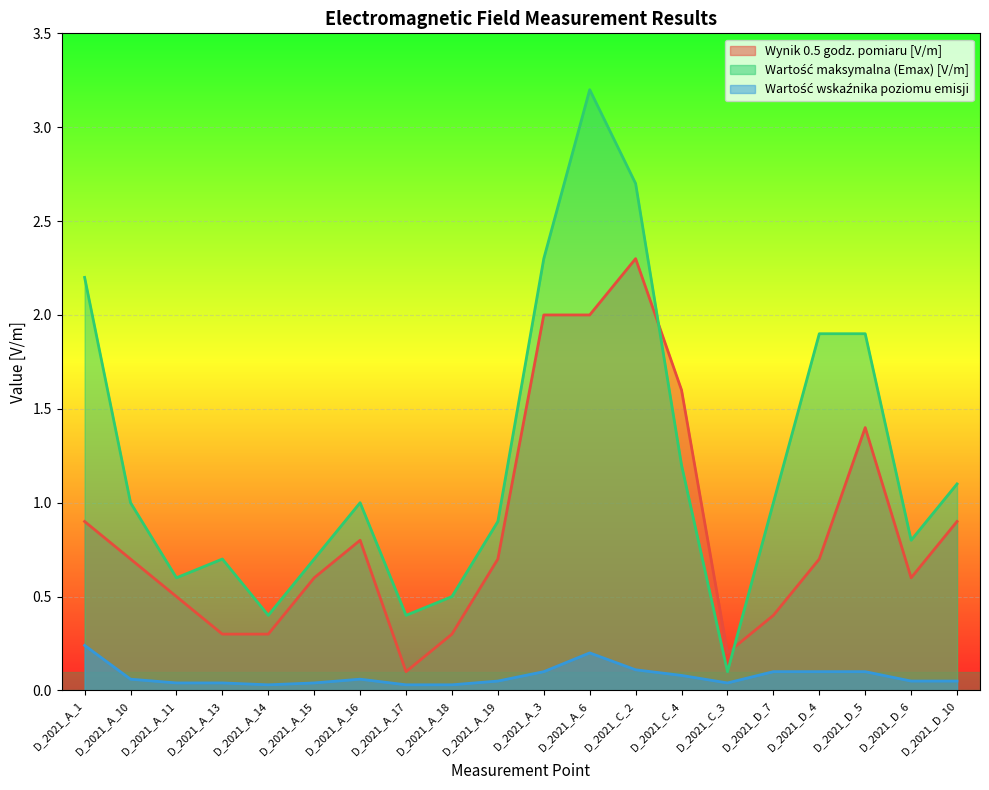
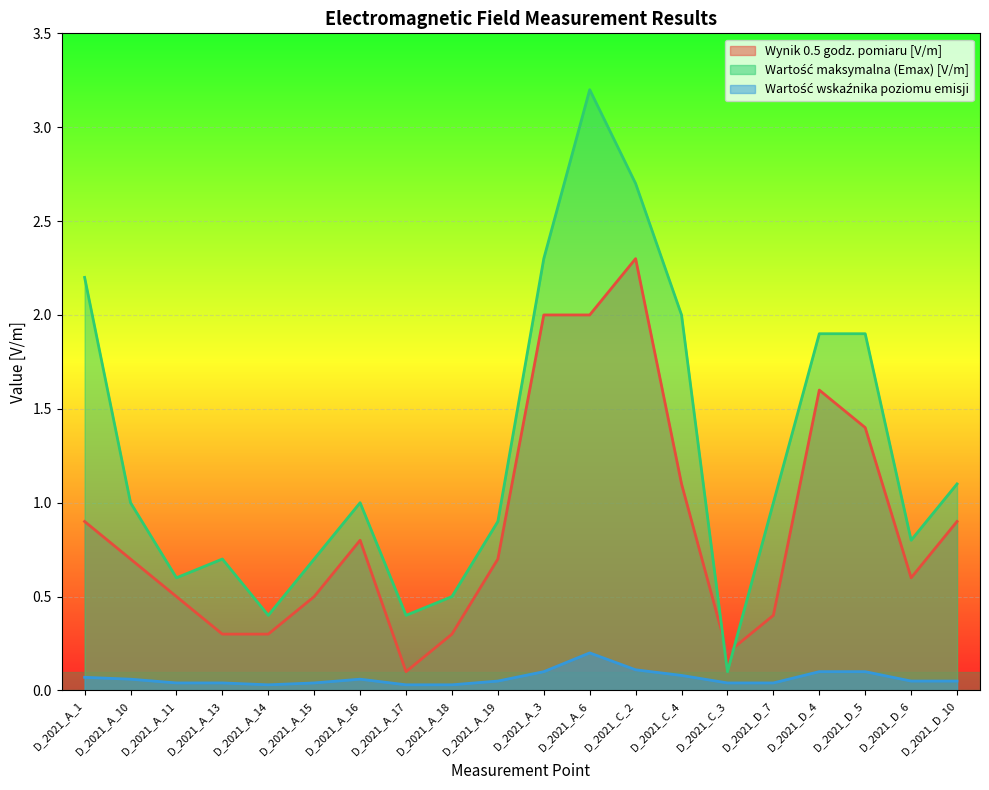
Wartość wskaźnika poziomu emisji, D_2021_A_1: 0.24 -> 0.07
Wynik 0.5 godz. pomiaru [V/m], D_2021_A_15: 0.6 -> 0.5
Wynik 0.5 godz. pomiaru [V/m], D_2021_C_4: 1.6 -> 1.1
Wartość maksymalna (Emax) [V/m], D_2021_C_4: 1.2 -> 2.0
Wartość wskaźnika poziomu emisji, D_2021_D_7: 0.10 -> 0.04
Wynik 0.5 godz. pomiaru [V/m], D_2021_D_4: 0.7 -> 1.6
